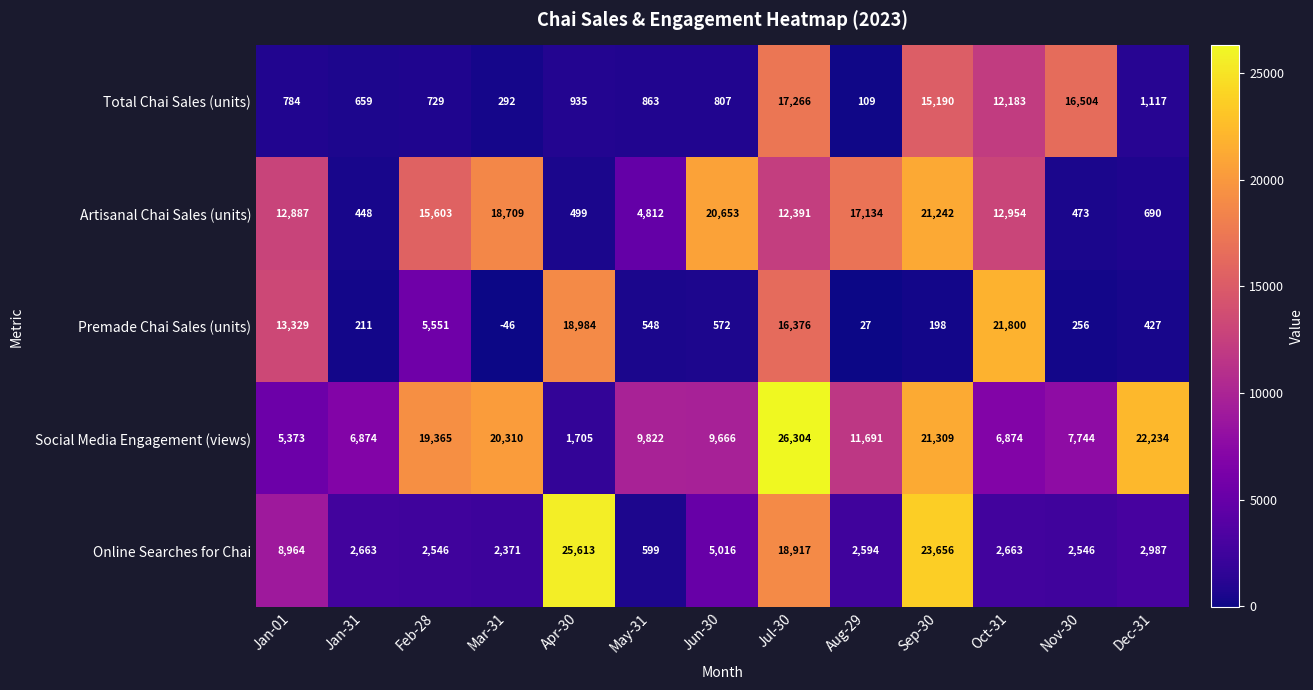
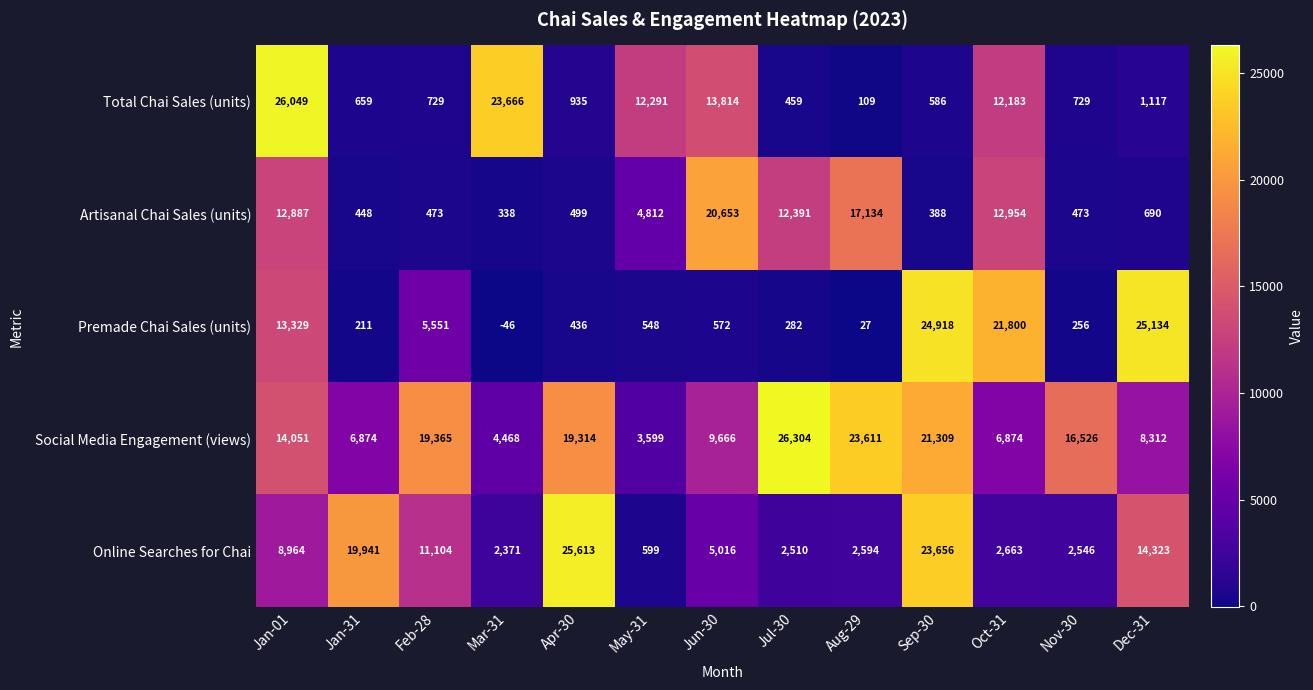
Total Chai Sales (units), Jan-01: 784 -> 26,049
Total Chai Sales (units), Mar-31: 292 -> 23,666
Total Chai Sales (units), May-31: 863 -> 12,291
Total Chai Sales (units), Jun-30: 807 -> 13,814
Total Chai Sales (units), Jul-30: 17,266 -> 459
Total Chai Sales (units), Sep-30: 15,190 -> 586
Total Chai Sales (units), Nov-30: 16,504 -> 729
Artisanal Chai Sales (units), Feb-28: 15,603 -> 473
Artisanal Chai Sales (units), Mar-31: 18,709 -> 338
Artisanal Chai Sales (units), Sep-30: 21,242 -> 388
Premade Chai Sales (units), Apr-30: 18,984 -> 436
Premade Chai Sales (units), Jul-30: 16,376 -> 282
Premade Chai Sales (units), Sep-30: 198 -> 24,918
Premade Chai Sales (units), Dec-31: 427 -> 25,134
Social Media Engagement (views), Jan-01: 5,373 -> 14,051
Social Media Engagement (views), Mar-31: 20,310 -> 4,468
Social Media Engagement (views), Apr-30: 1,705 -> 19,314
Social Media Engagement (views), May-31: 9,822 -> 3,599
Social Media Engagement (views), Aug-29: 11,691 -> 23,611
Social Media Engagement (views), Nov-30: 7,744 -> 16,526
Social Media Engagement (views), Dec-31: 22,234 -> 8,312
Online Searches for Chai, Jan-31: 2,663 -> 19,941
Online Searches for Chai, Feb-28: 2,546 -> 11,104
Online Searches for Chai, Jul-30: 18,917 -> 2,510
Online Searches for Chai, Dec-31: 2,987 -> 14,323
